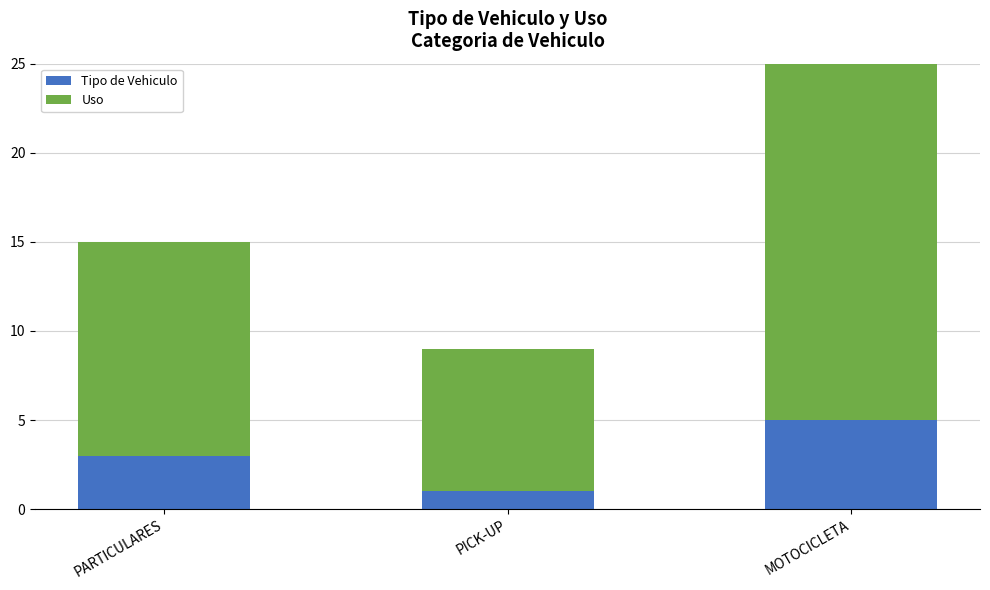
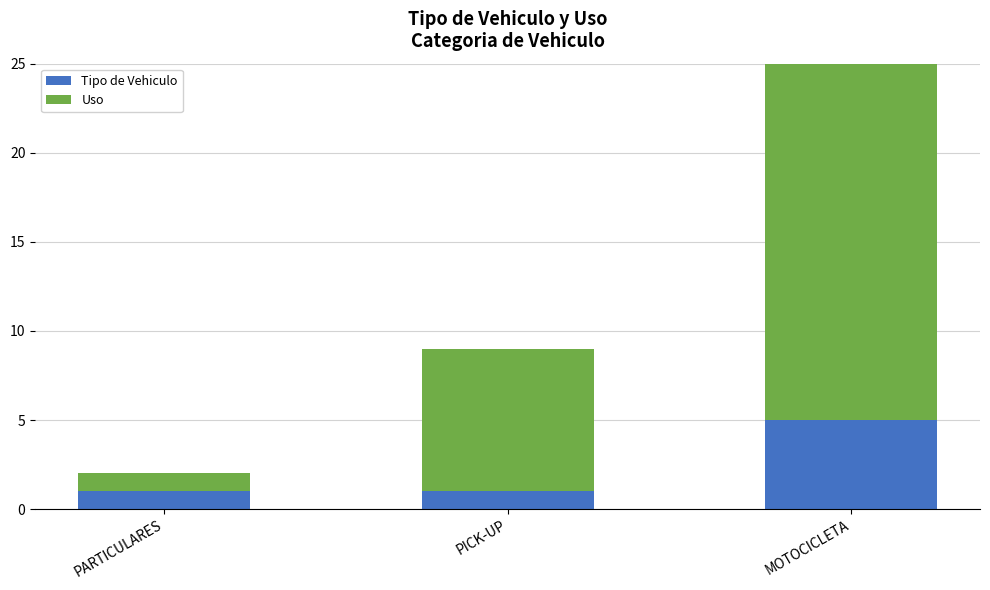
Tipo de Vehiculo, PARTICULARES: 3 -> 1
Uso, PARTICULARES: 12 -> 1
